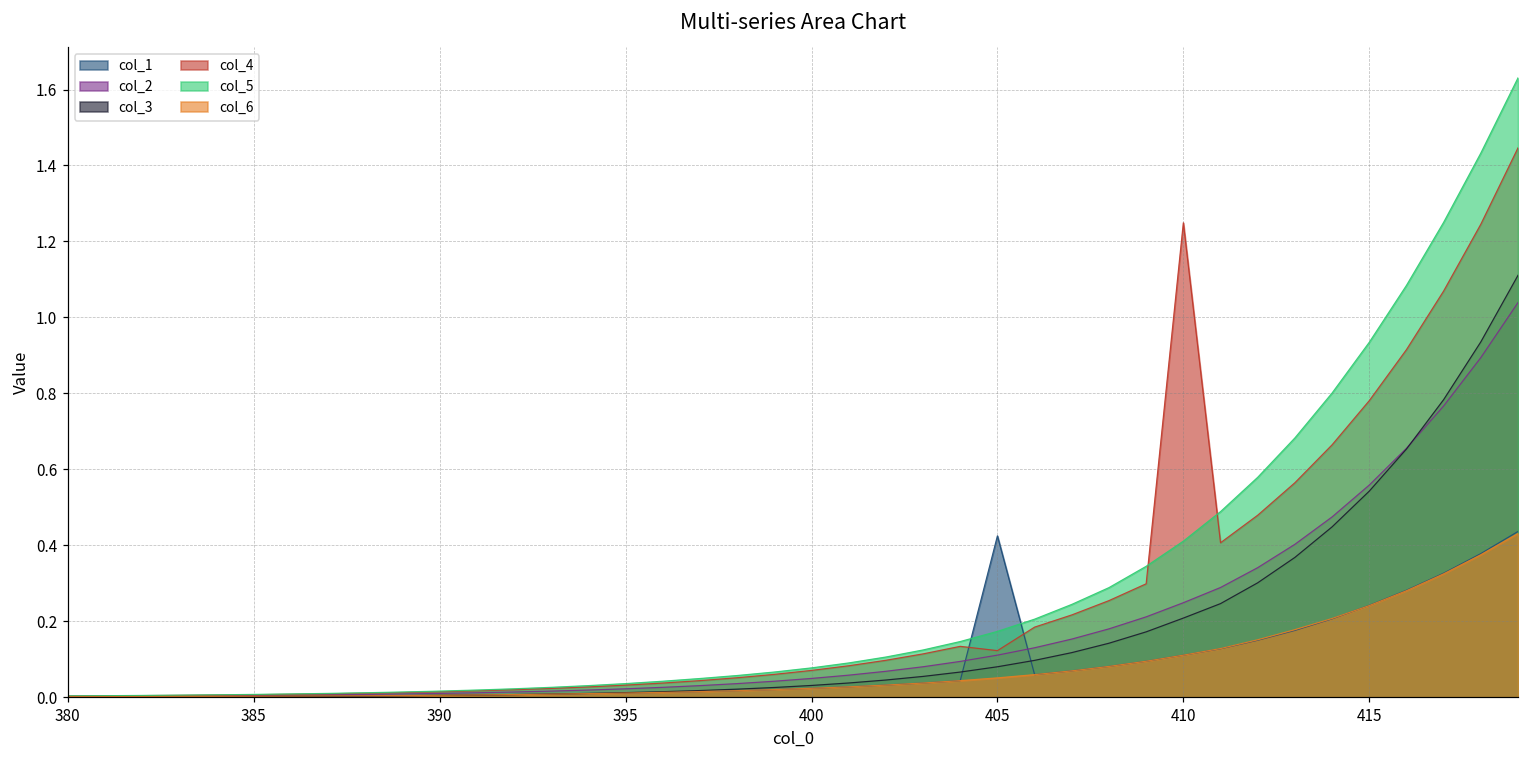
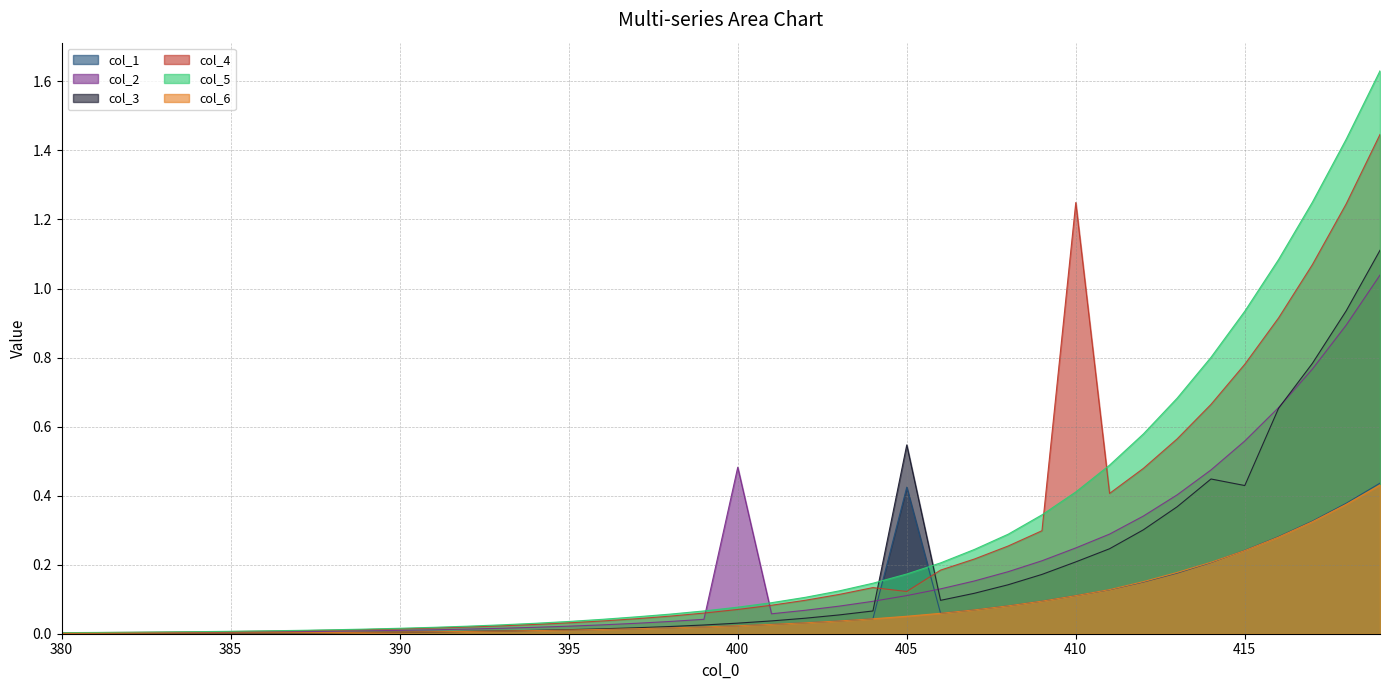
col_2, 400: 0.05 -> 0.48
col_3, 405: 0.08 -> 0.55
col_3, 415: 0.54 -> 0.43
